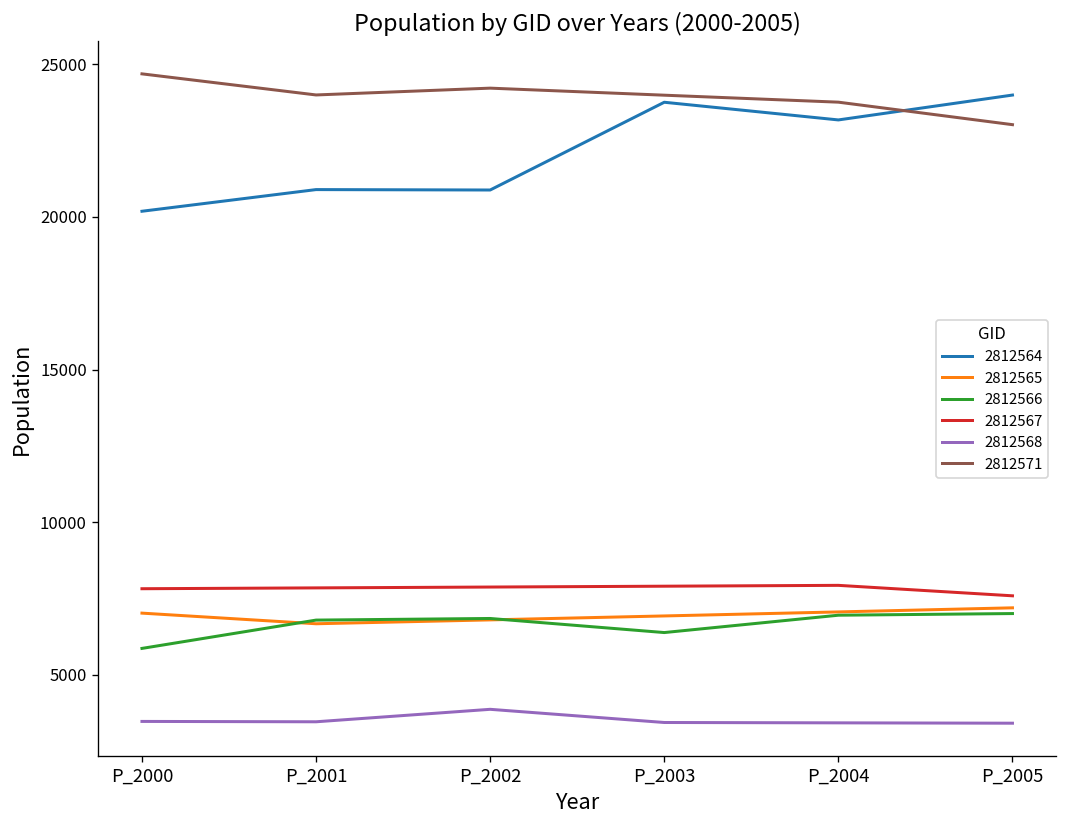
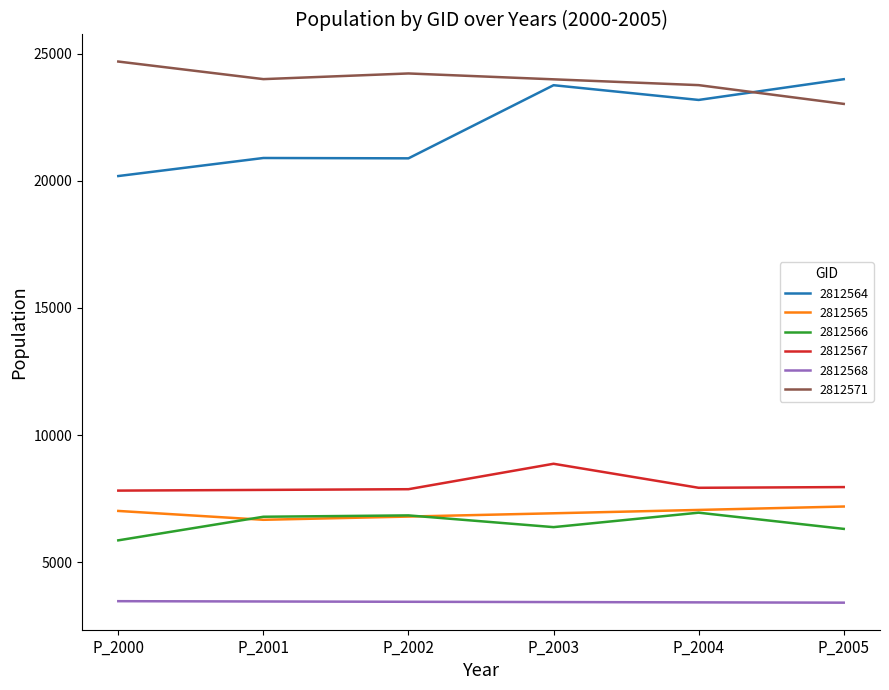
2812568, P_2002: 3900 -> 3500
2812567, P_2003: 7900 -> 8900
2812566, P_2005: 7000 -> 6300
2812567, P_2005: 7600 -> 8000
